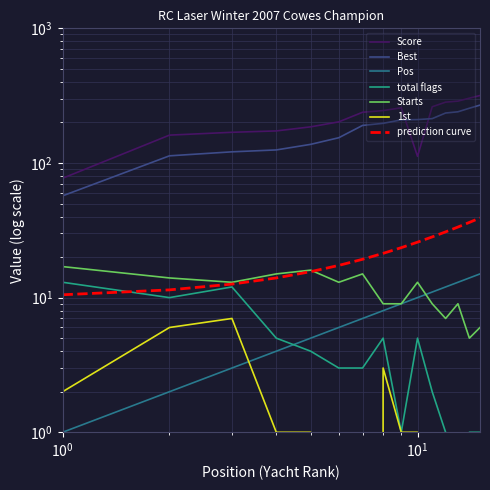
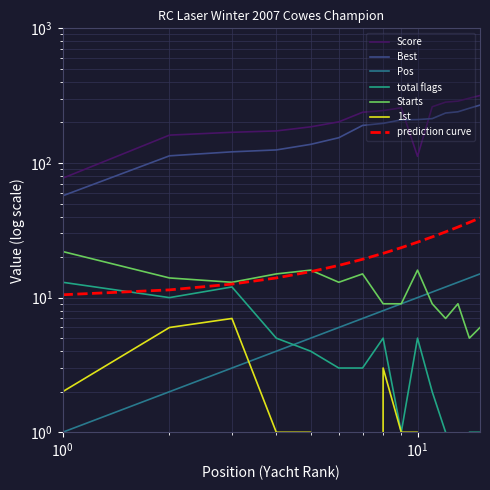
Starts, 10^0: 17 -> 22
Starts, 10^1: 13 -> 16
